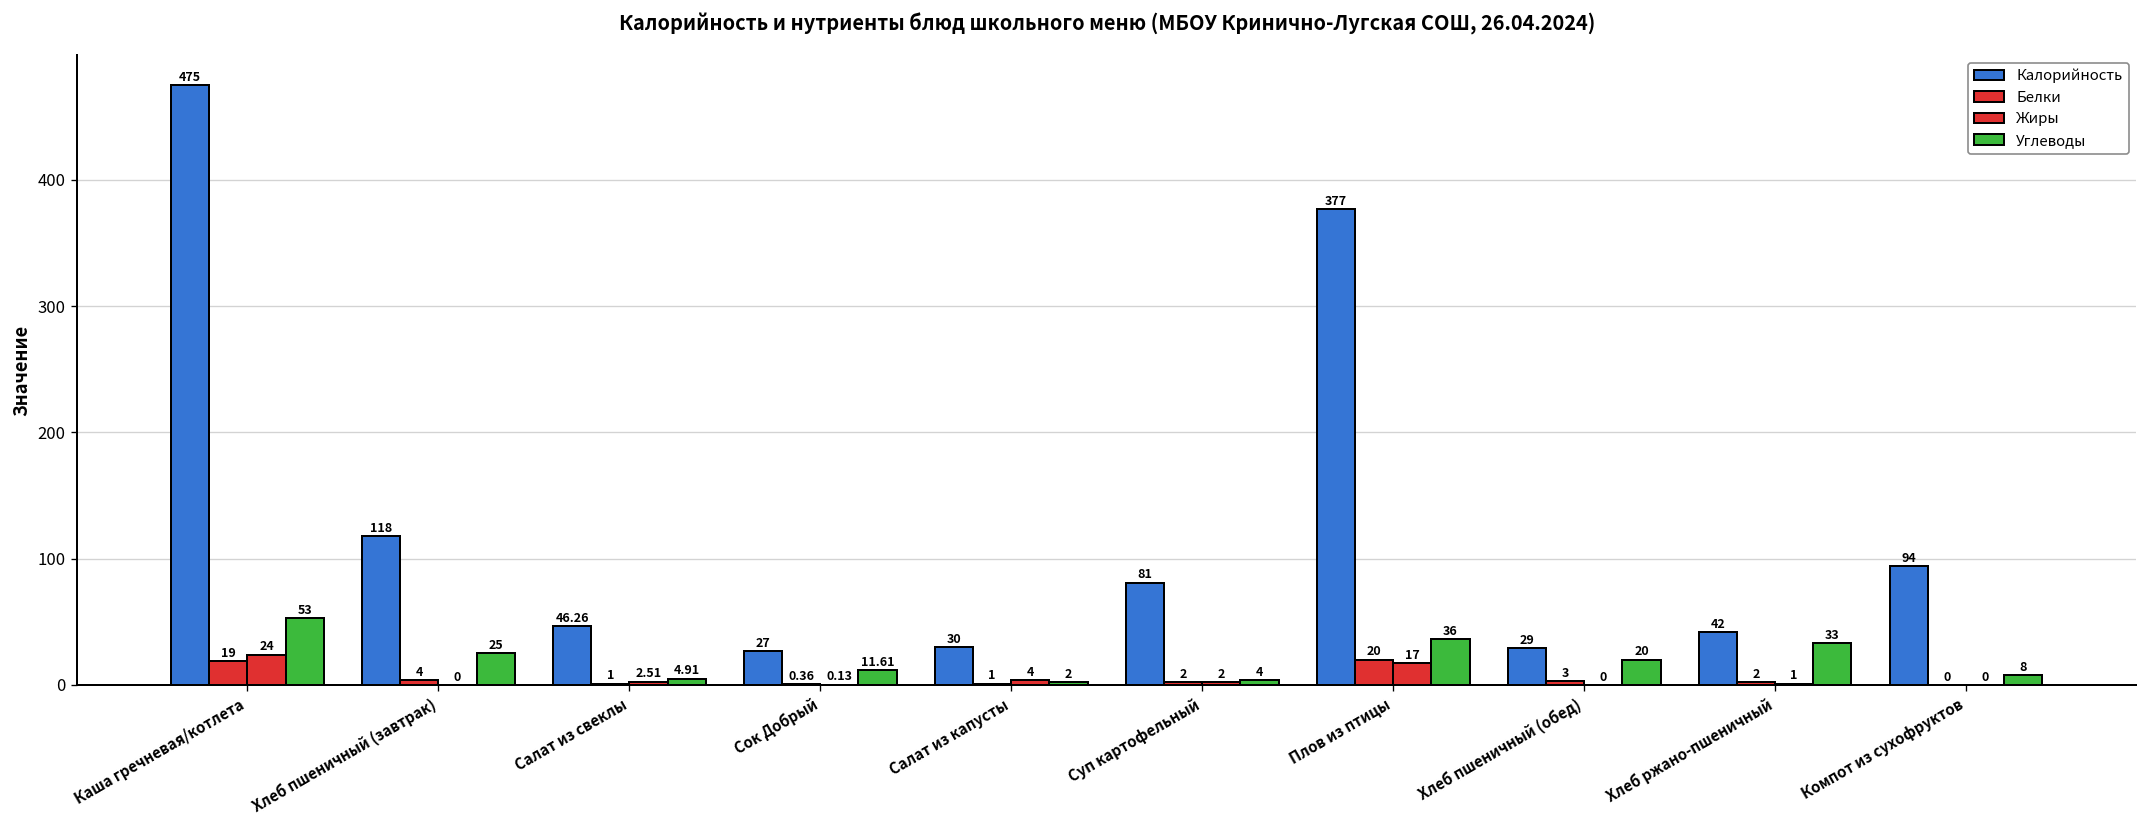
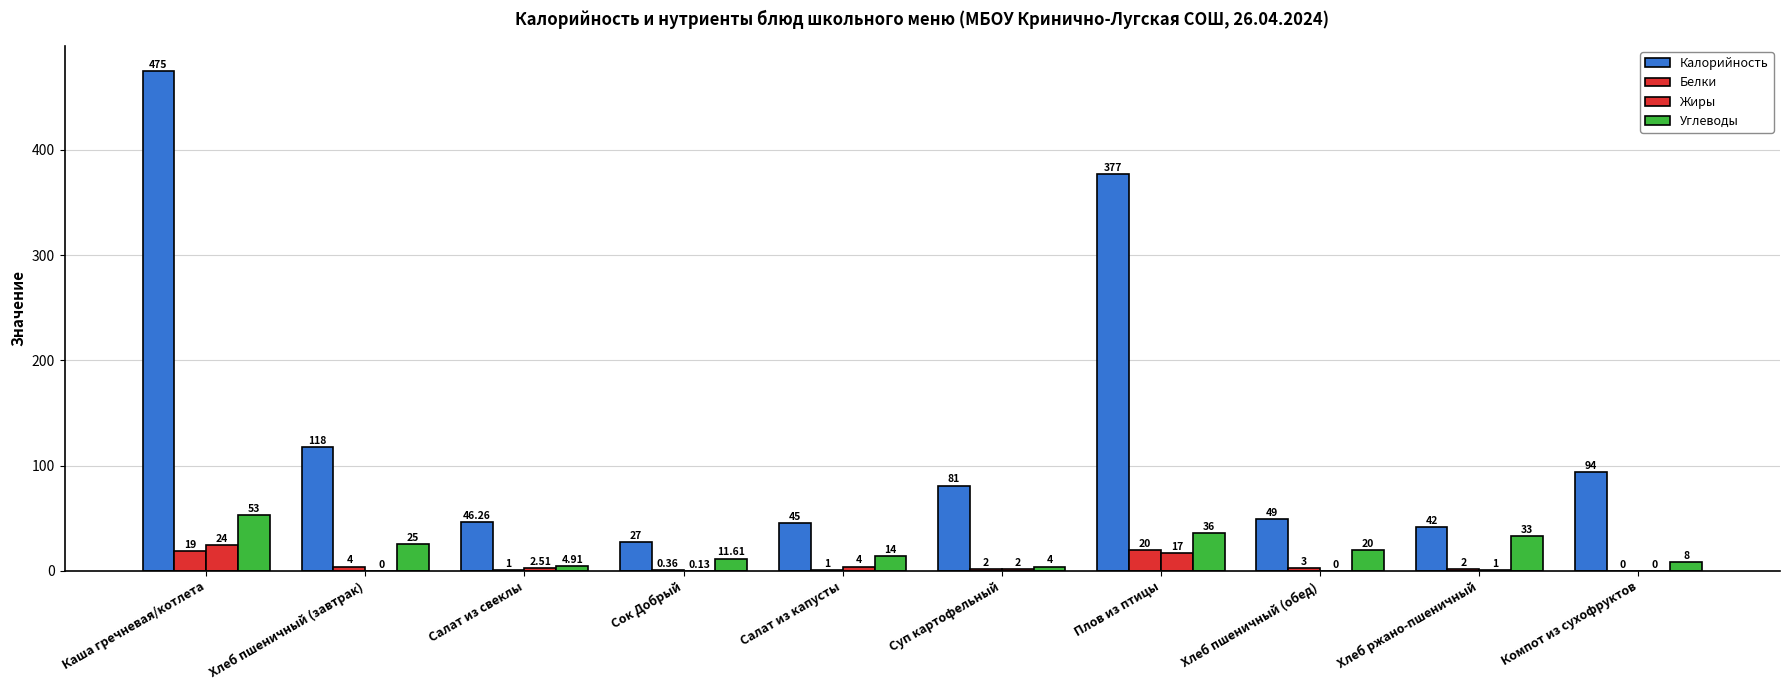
Калорийность, Салат из капусты: 30 -> 45
Углеводы, Салат из капусты: 2 -> 14
Калорийность, Хлеб пшеничный (обед): 29 -> 49
